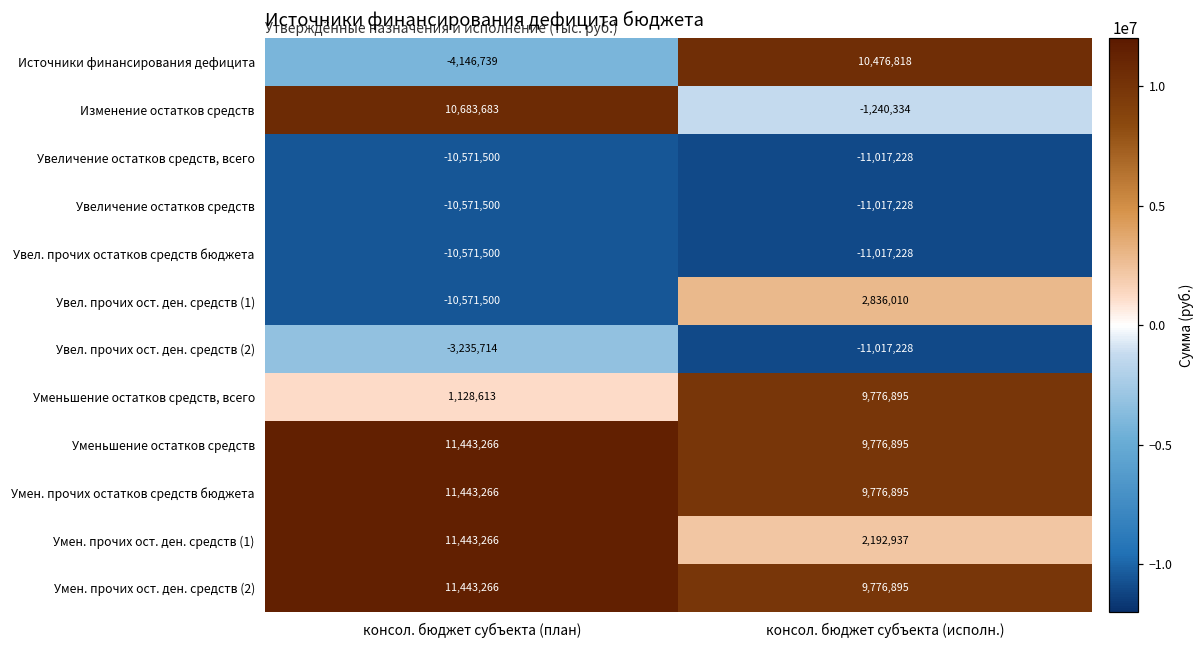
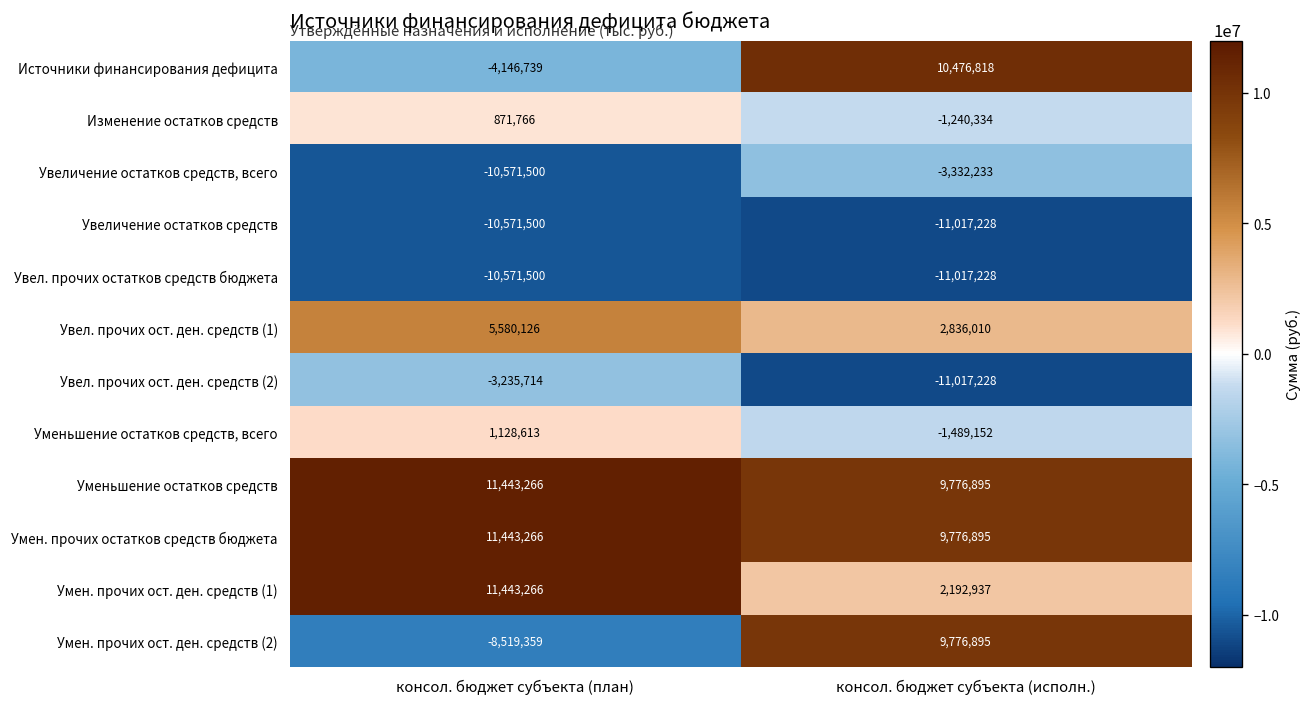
Изменение остатков средств, консол. бюджет субъекта (план): 10,683,683 -> 871,766
Увеличение остатков средств, всего, консол. бюджет субъекта (исполн.): -11,017,228 -> -3,332,233
Увел. прочих ост. ден. средств (1), консол. бюджет субъекта (план): -10,571,500 -> 5,580,126
Уменьшение остатков средств, всего, консол. бюджет субъекта (исполн.): 9,776,895 -> -1,489,152
Умен. прочих ост. ден. средств (2), консол. бюджет субъекта (план): 11,443,266 -> -8,519,359
